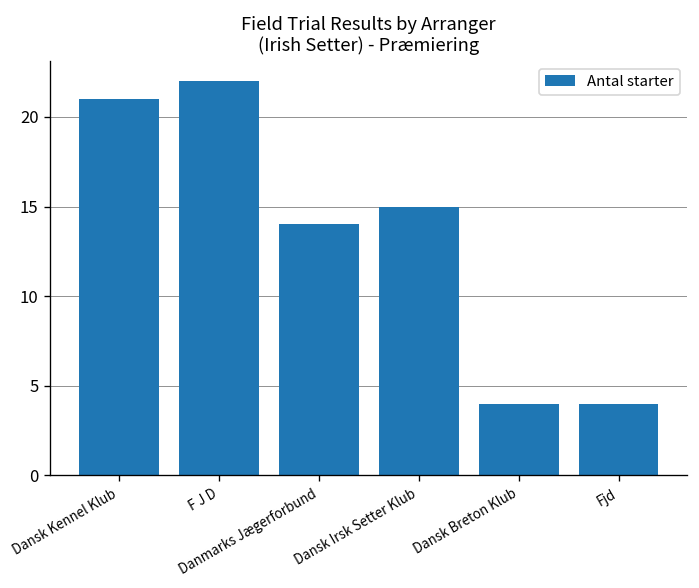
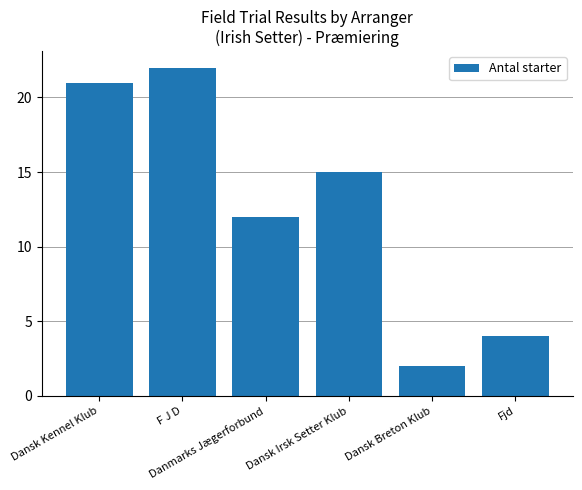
Danmarks Jægerforbund: 14 -> 12
Dansk Breton Klub: 4 -> 2
